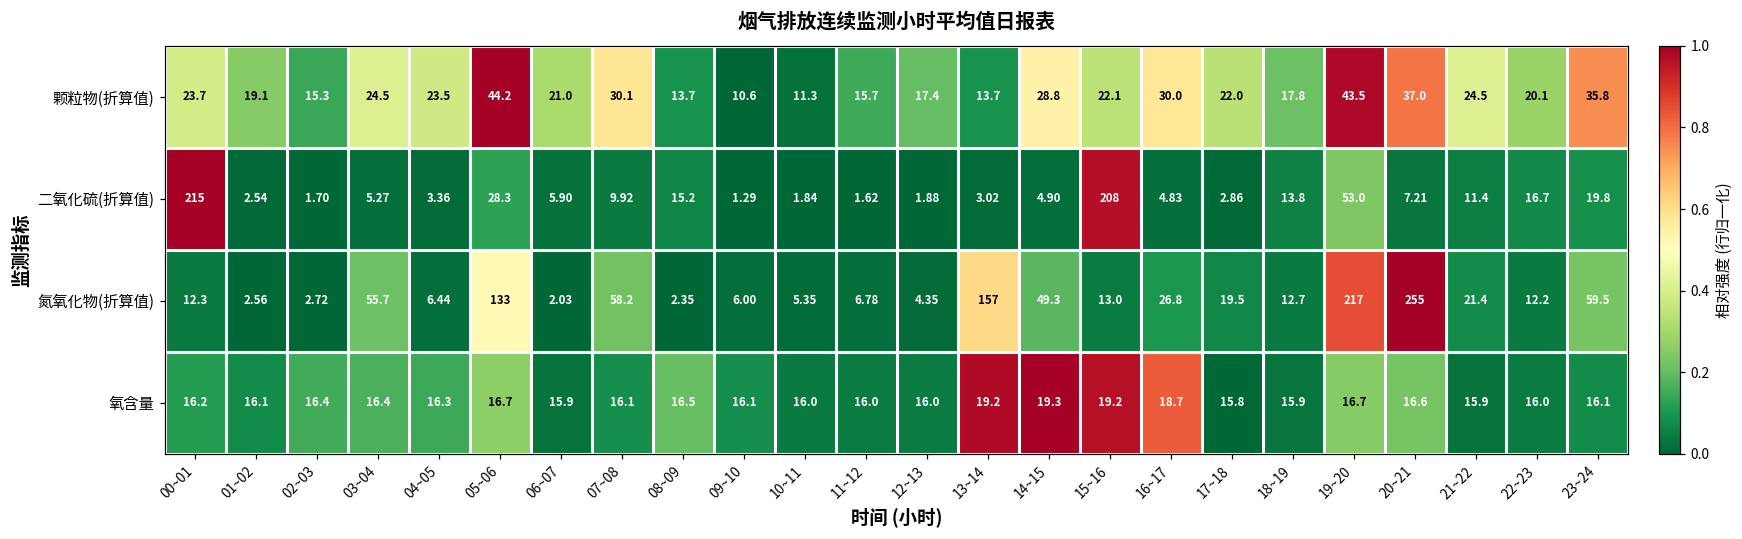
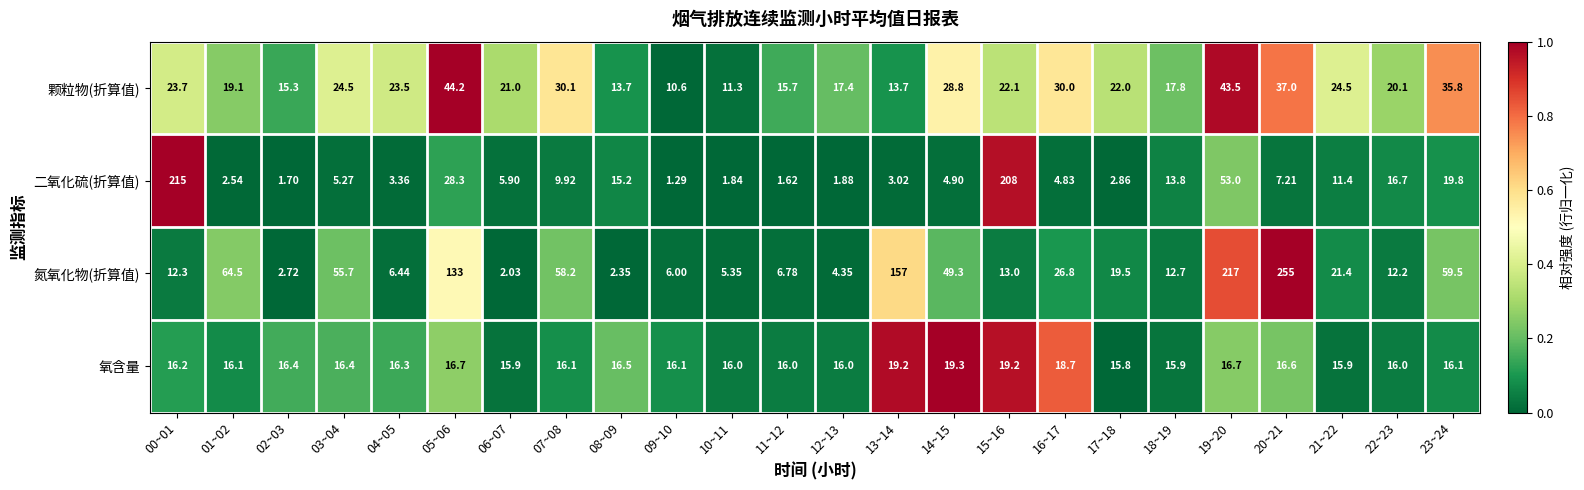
氮氧化物(折算值), 01~02: 2.56 -> 64.5
